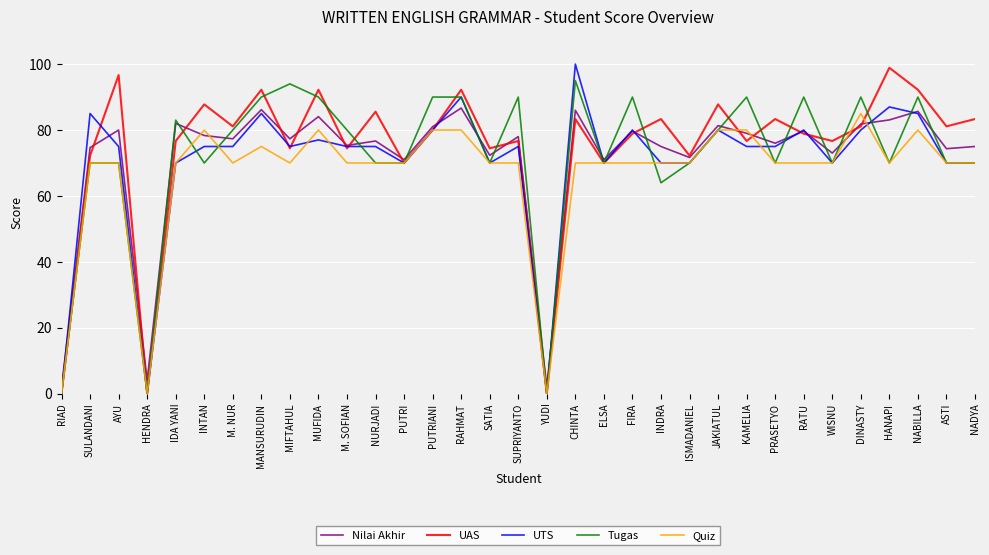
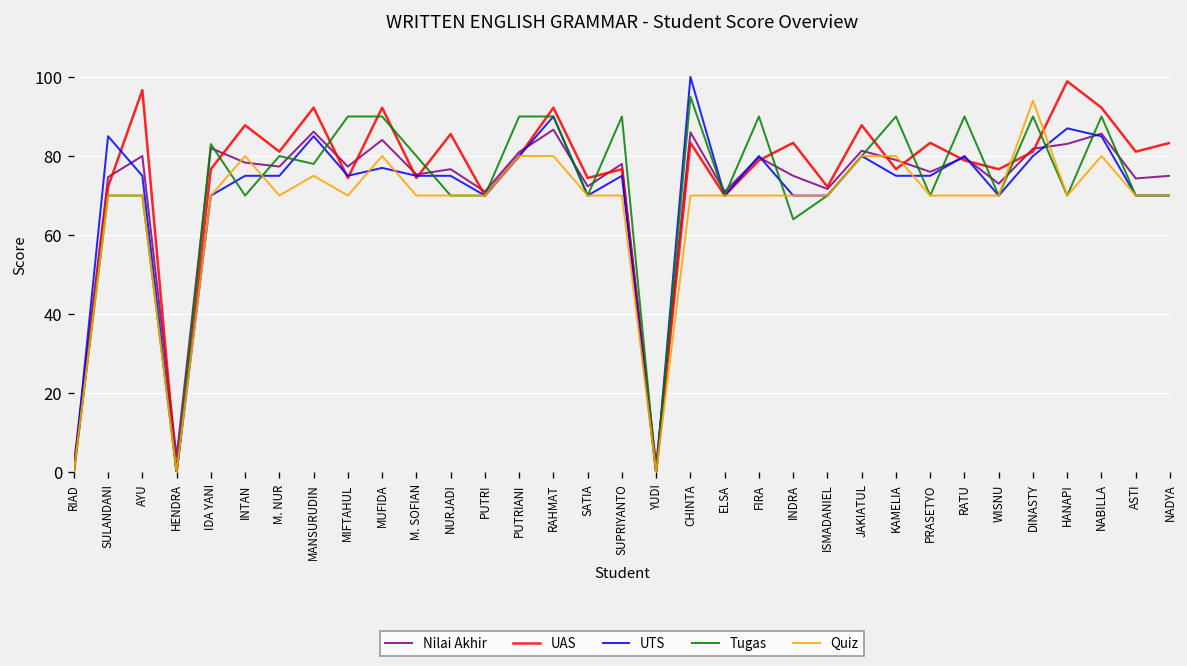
Tugas, MANSURUDIN: 90 -> 78
Tugas, MIFTAHUL: 94 -> 90
Quiz, DINASTY: 85 -> 94
